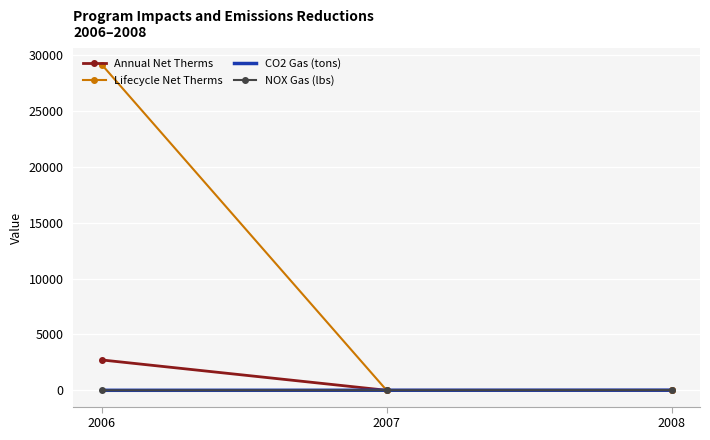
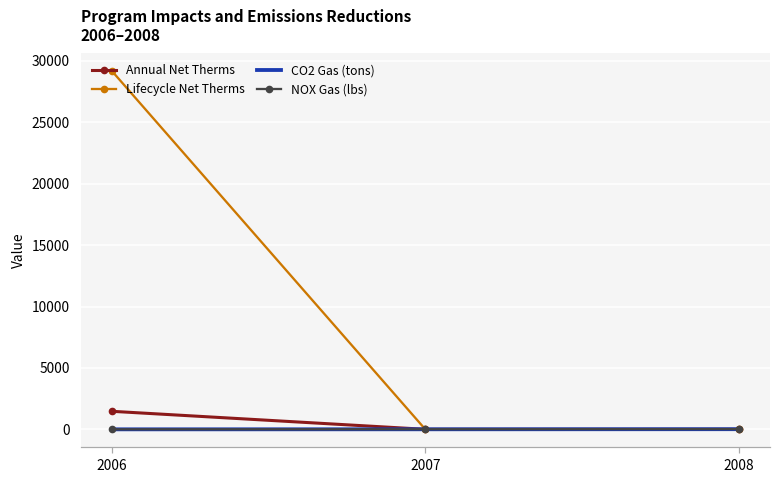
Annual Net Therms, 2006: 2700 -> 1500
